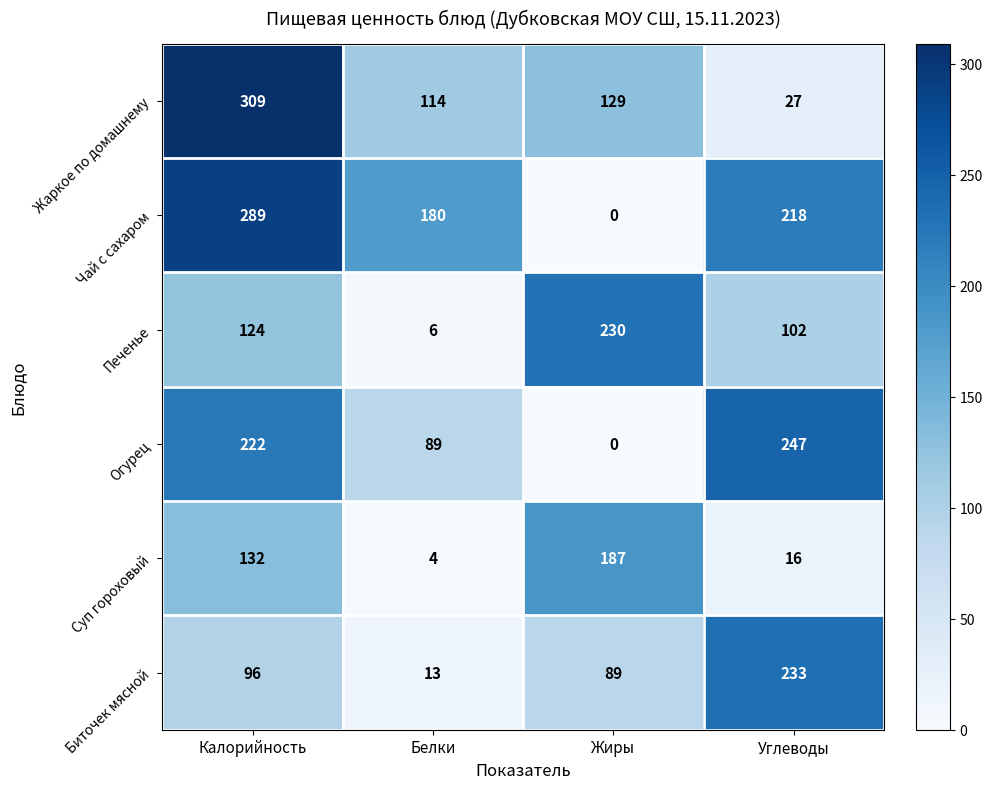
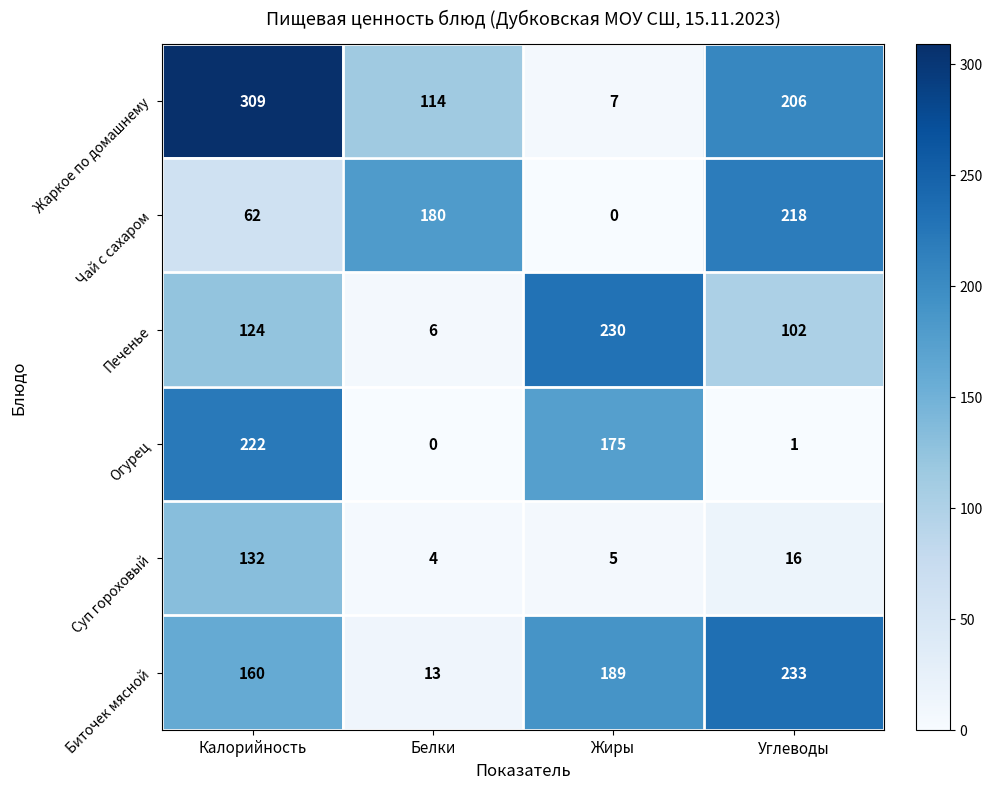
Жаркое по домашнему, Жиры: 129 -> 7
Жаркое по домашнему, Углеводы: 27 -> 206
Чай с сахаром, Калорийность: 289 -> 62
Огурец, Белки: 89 -> 0
Огурец, Жиры: 0 -> 175
Огурец, Углеводы: 247 -> 1
Суп гороховый, Жиры: 187 -> 5
Биточек мясной, Калорийность: 96 -> 160
Биточек мясной, Жиры: 89 -> 189
